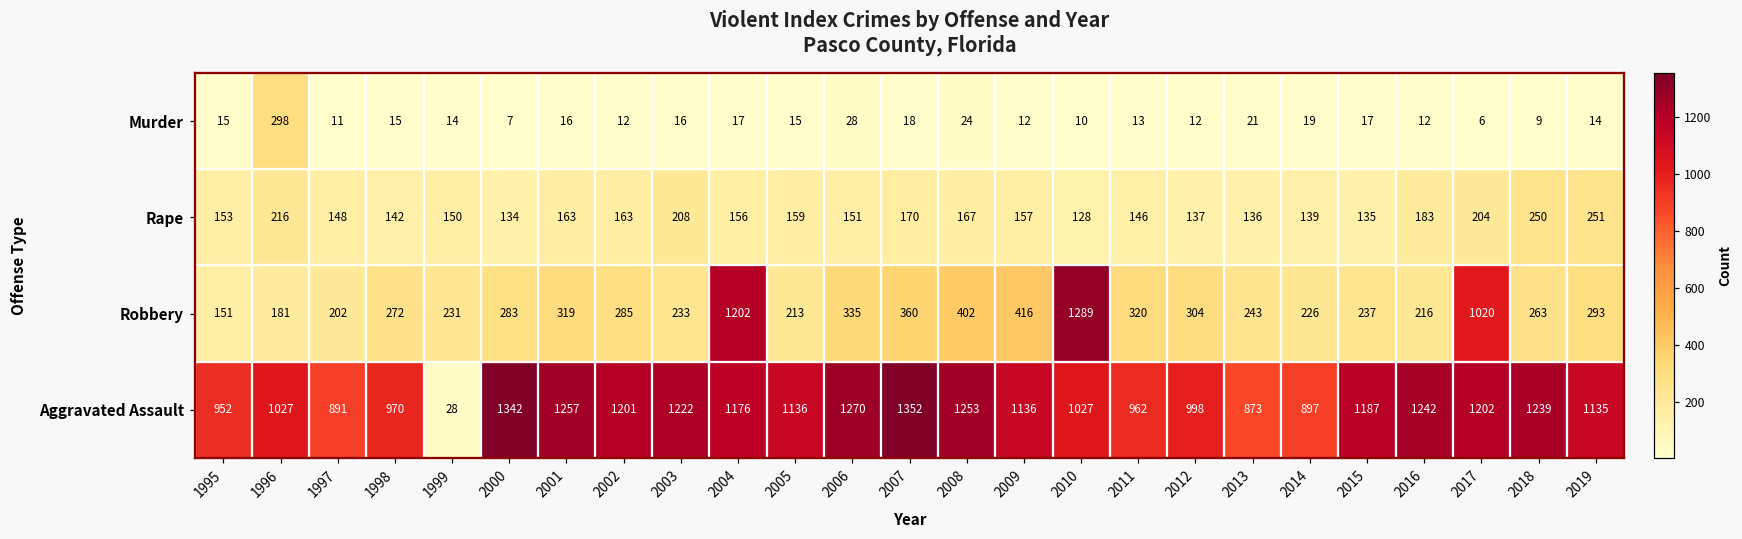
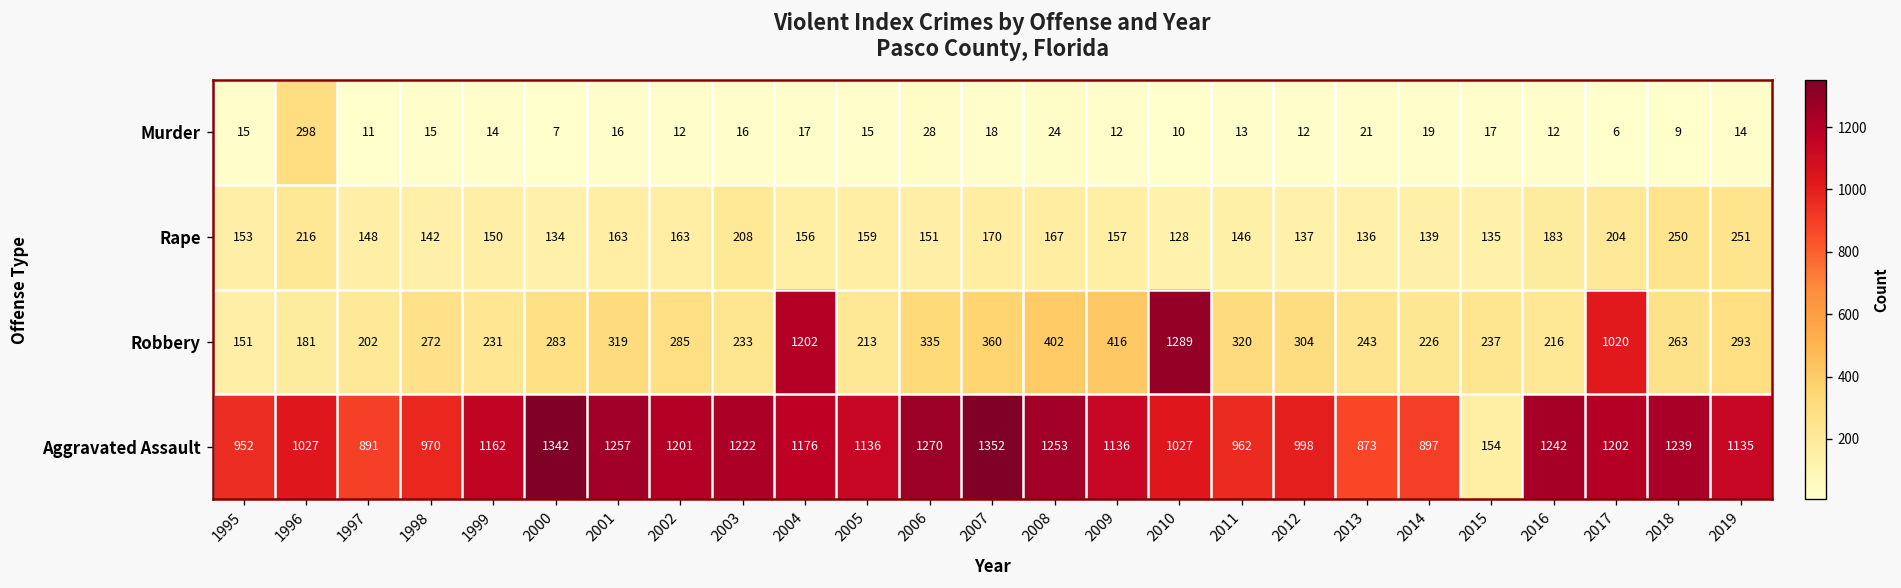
Aggravated Assault, 1999: 28 -> 1162
Aggravated Assault, 2015: 1187 -> 154
